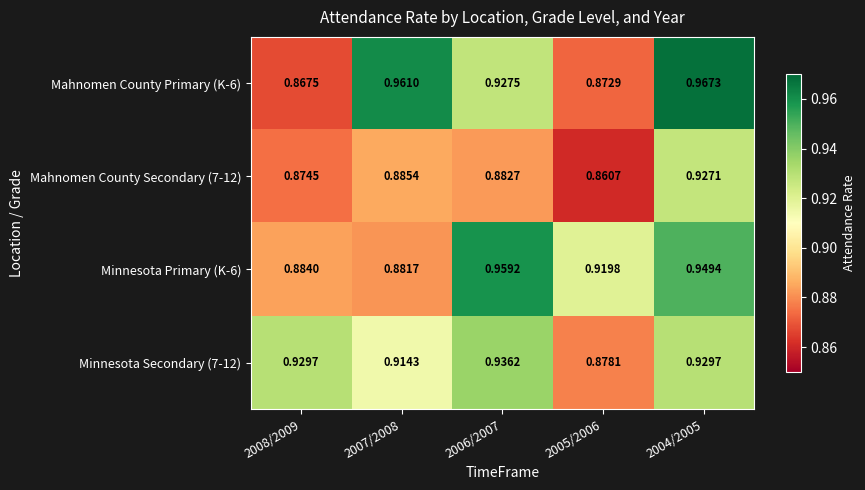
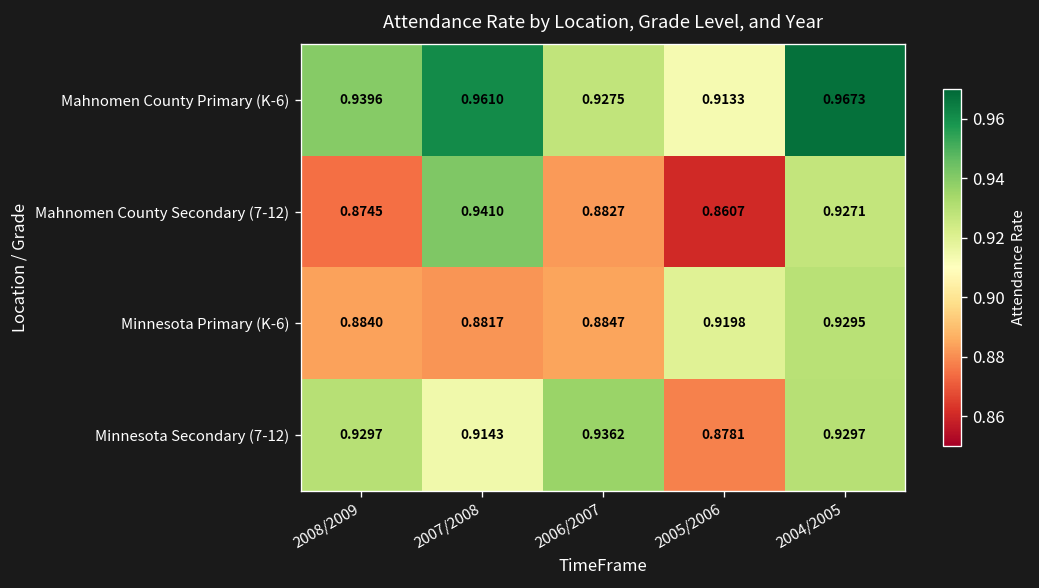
Mahnomen County Primary (K-6), 2008/2009: 0.8675 -> 0.9396
Mahnomen County Primary (K-6), 2005/2006: 0.8729 -> 0.9133
Mahnomen County Secondary (7-12), 2007/2008: 0.8854 -> 0.9410
Minnesota Primary (K-6), 2006/2007: 0.9592 -> 0.8847
Minnesota Primary (K-6), 2004/2005: 0.9494 -> 0.9295
